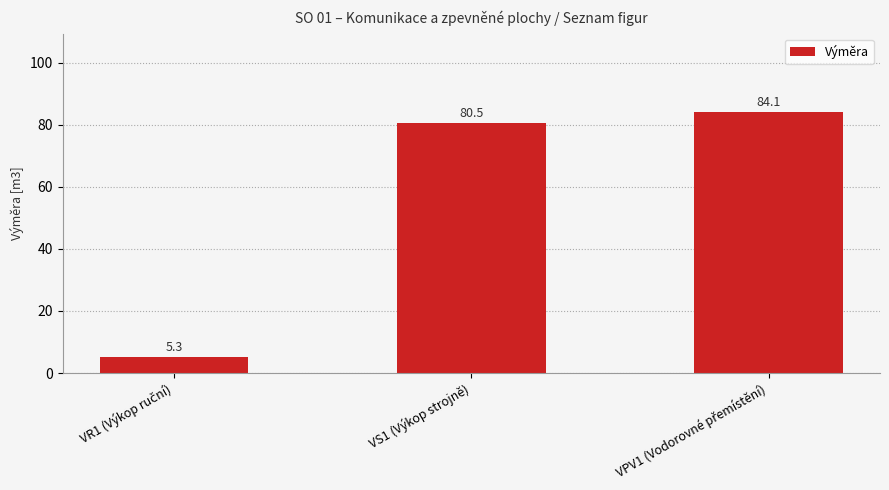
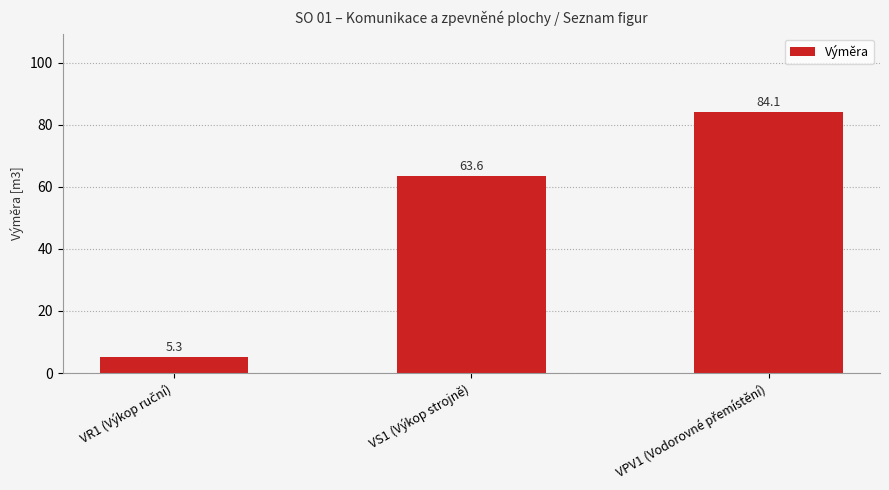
VS1 (Výkop strojně): 80.5 -> 63.6
